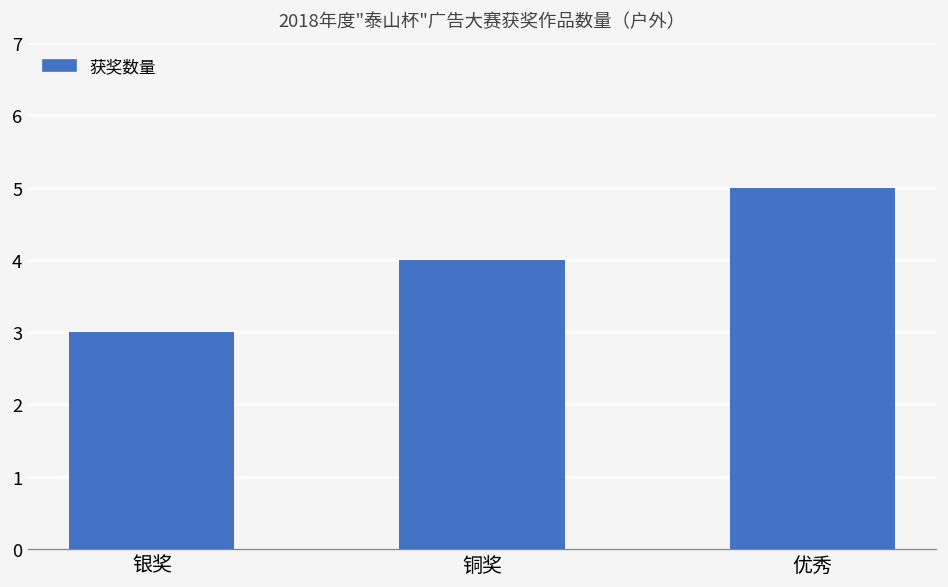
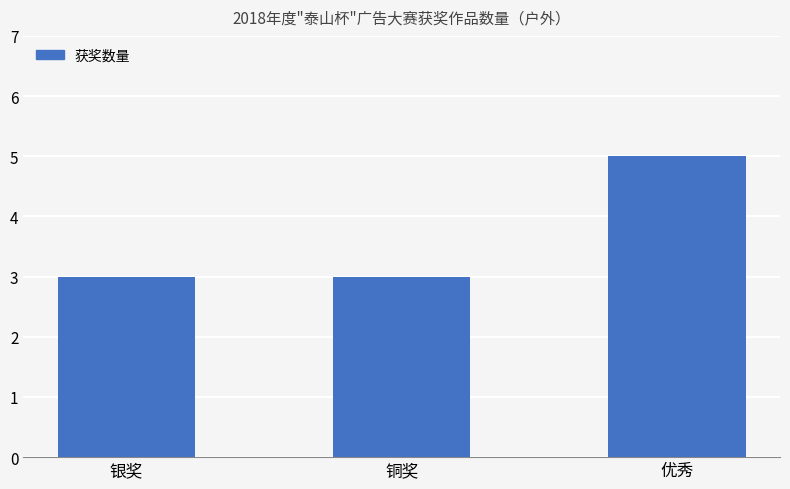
铜奖: 4 -> 3
